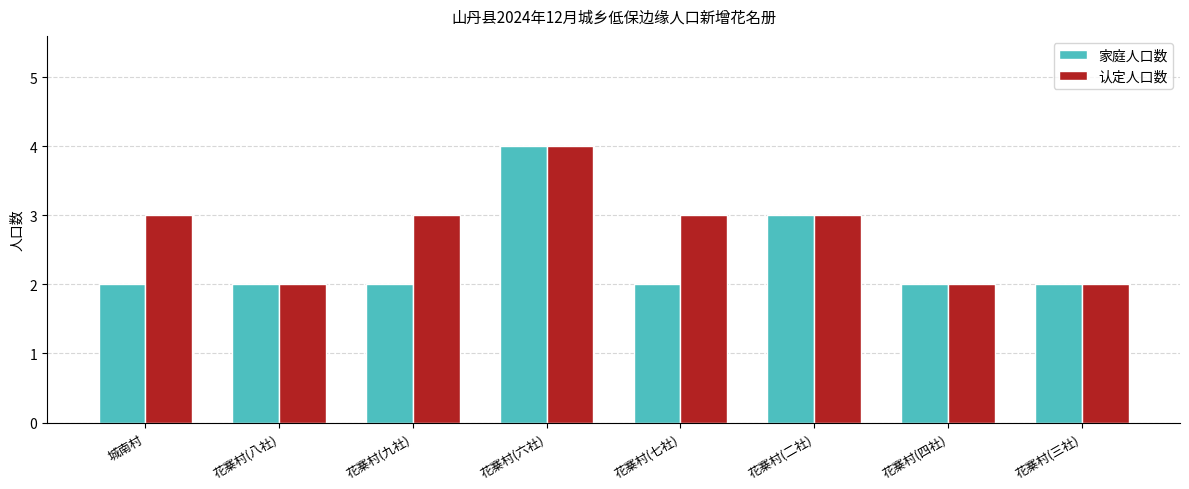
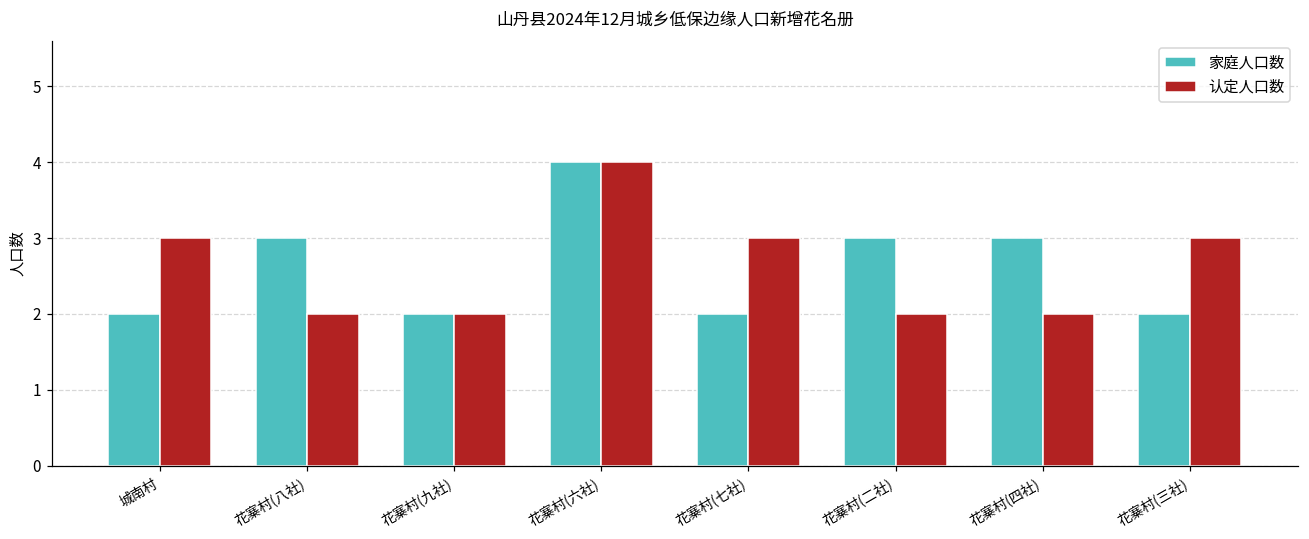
家庭人口数, 花寨村(八社): 2 -> 3
认定人口数, 花寨村(九社): 3 -> 2
认定人口数, 花寨村(二社): 3 -> 2
家庭人口数, 花寨村(四社): 2 -> 3
认定人口数, 花寨村(三社): 2 -> 3
